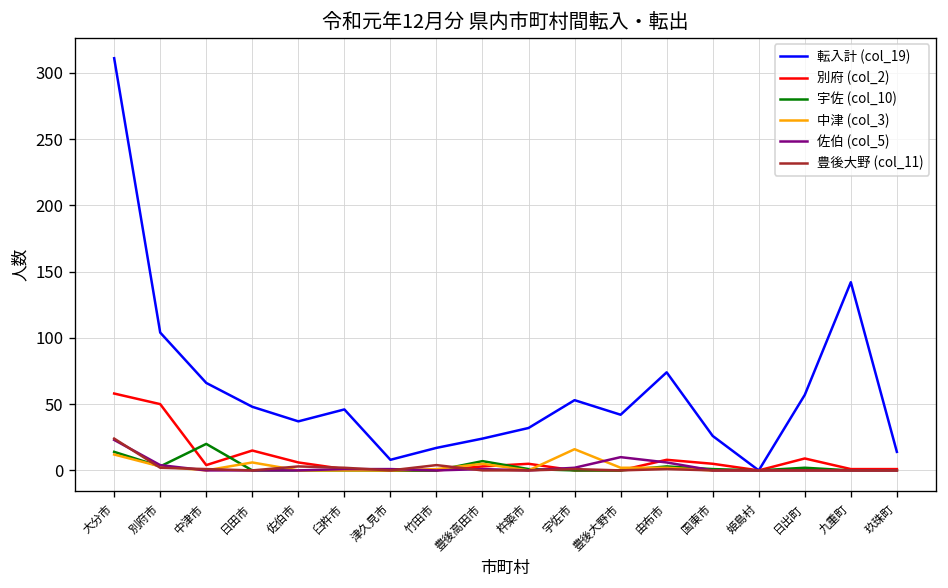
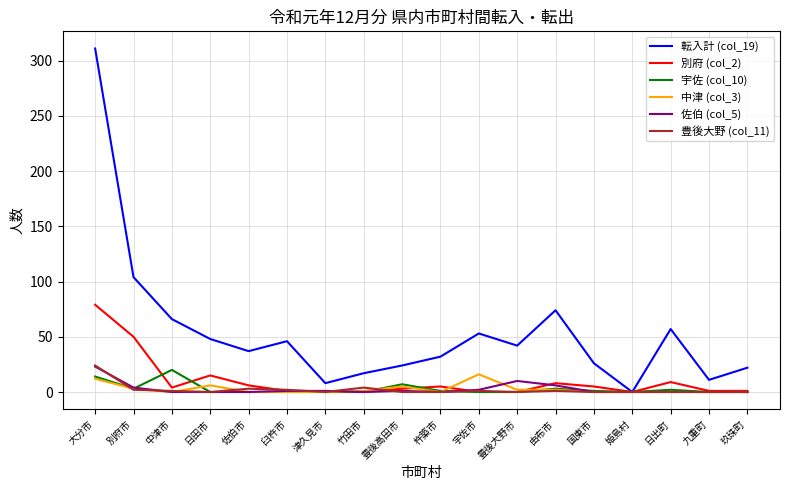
別府 (col_2), 大分市: 58 -> 79
転入計 (col_19), 九重町: 142 -> 11
転入計 (col_19), 玖珠町: 14 -> 22
